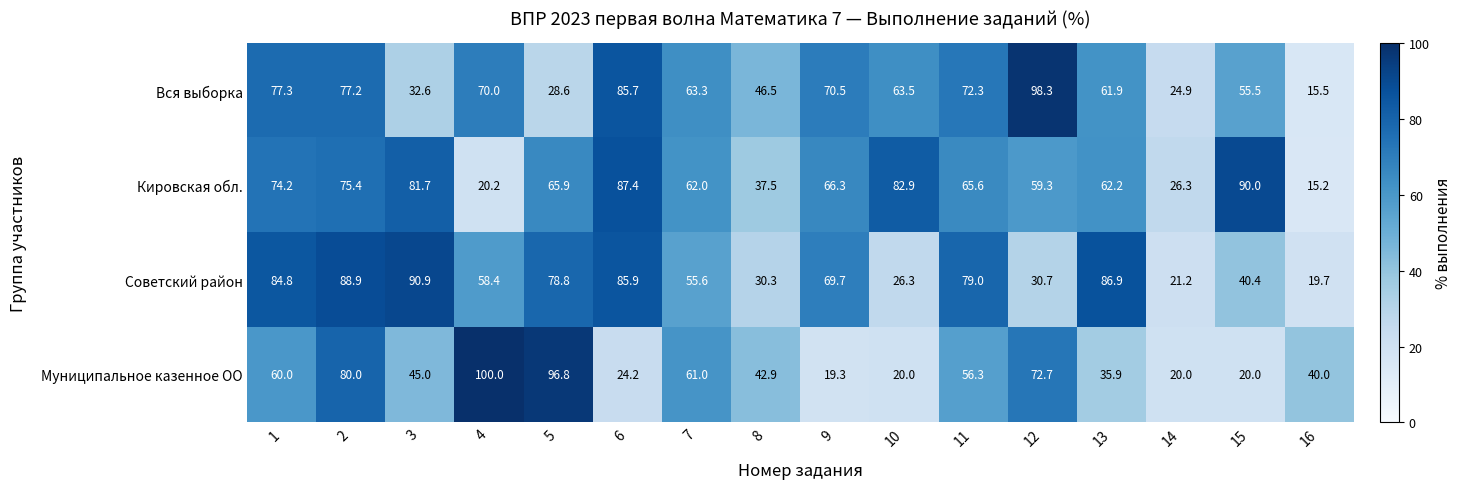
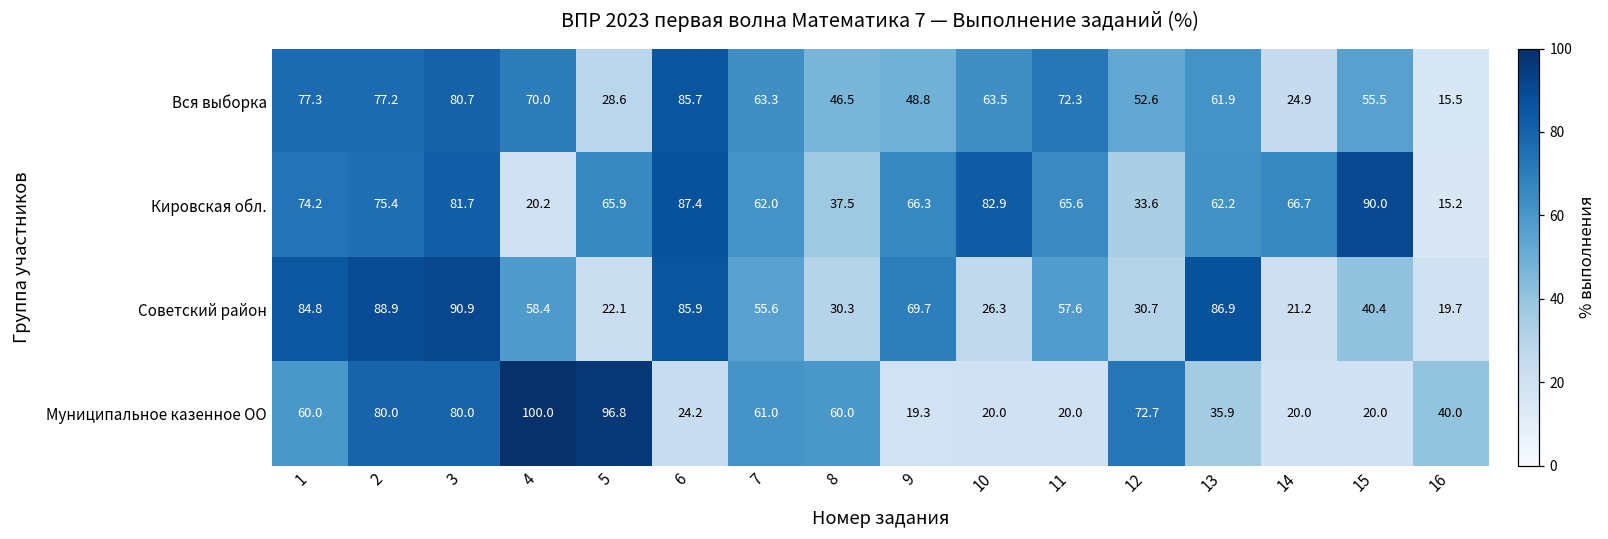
Вся выборка, 3: 32.6 -> 80.7
Вся выборка, 9: 70.5 -> 48.8
Вся выборка, 12: 98.3 -> 52.6
Кировская обл., 12: 59.3 -> 33.6
Кировская обл., 14: 26.3 -> 66.7
Советский район, 5: 78.8 -> 22.1
Советский район, 11: 79.0 -> 57.6
Муниципальное казенное ОО, 3: 45.0 -> 80.0
Муниципальное казенное ОО, 8: 42.9 -> 60.0
Муниципальное казенное ОО, 11: 56.3 -> 20.0
